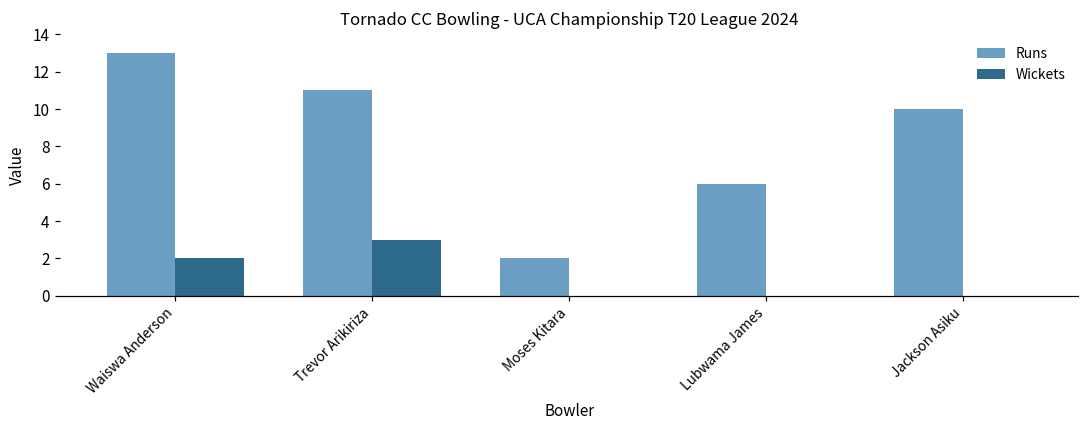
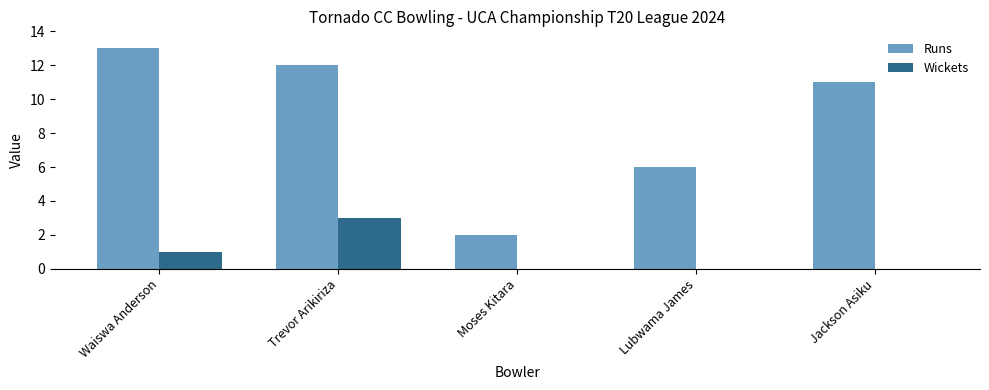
Wickets, Waiswa Anderson: 2 -> 1
Runs, Trevor Arikiriza: 11 -> 12
Runs, Jackson Asiku: 10 -> 11
